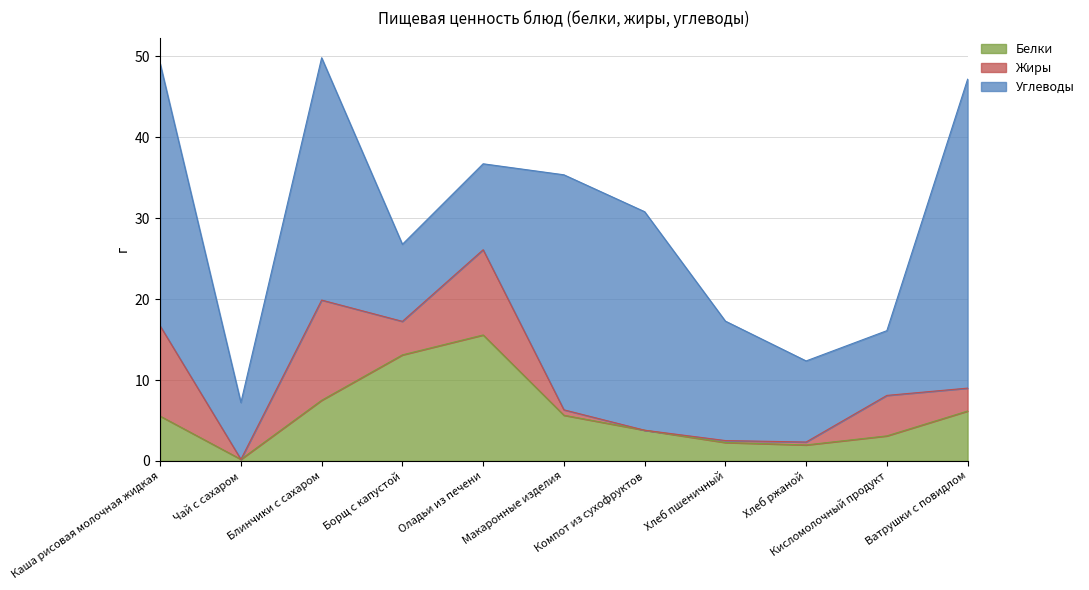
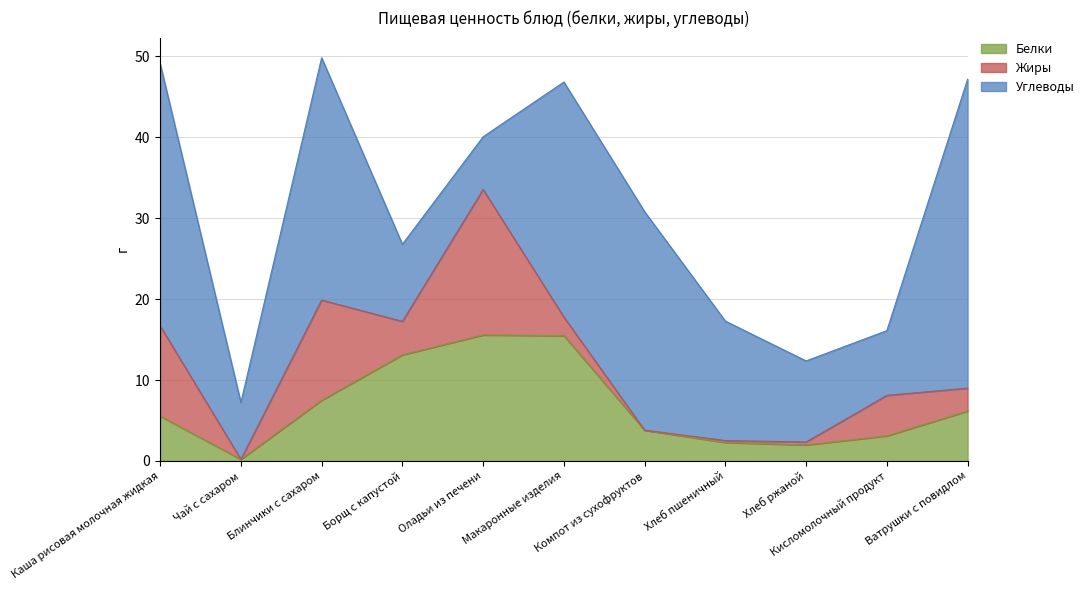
Жиры, Оладьи из печени: 11 -> 18
Углеводы, Оладьи из печени: 11 -> 7
Белки, Макаронные изделия: 6 -> 15
Жиры, Макаронные изделия: 1 -> 2
